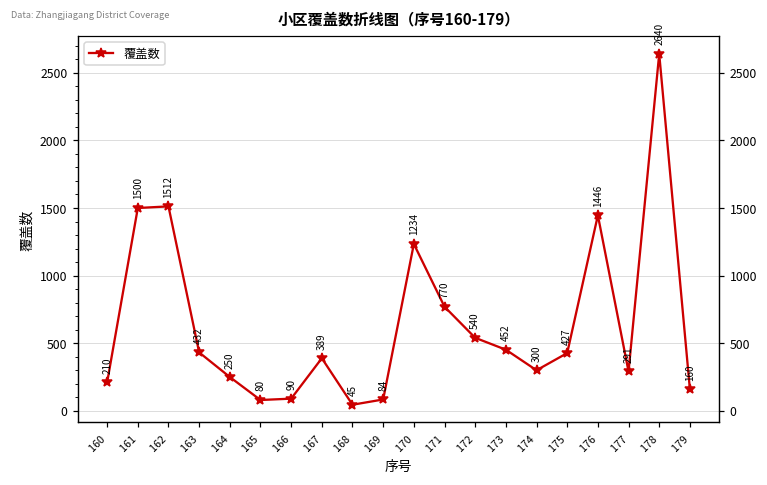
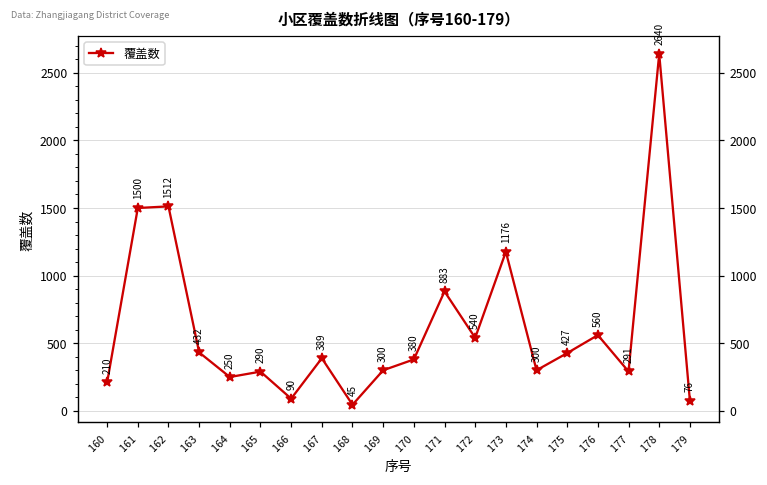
165: 80 -> 290
169: 84 -> 300
170: 1234 -> 380
171: 770 -> 883
173: 452 -> 1176
176: 1446 -> 560
179: 160 -> 76
